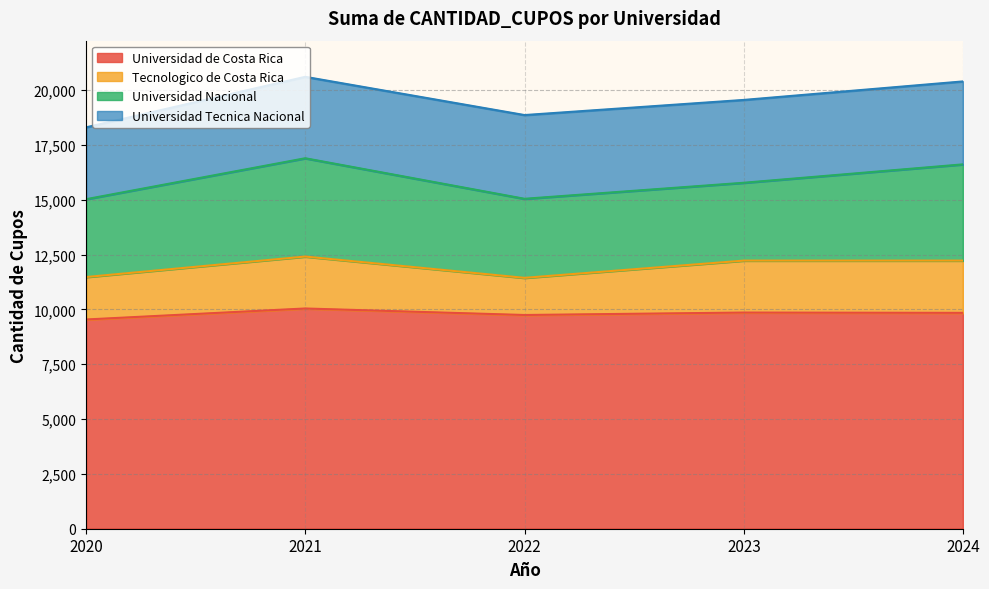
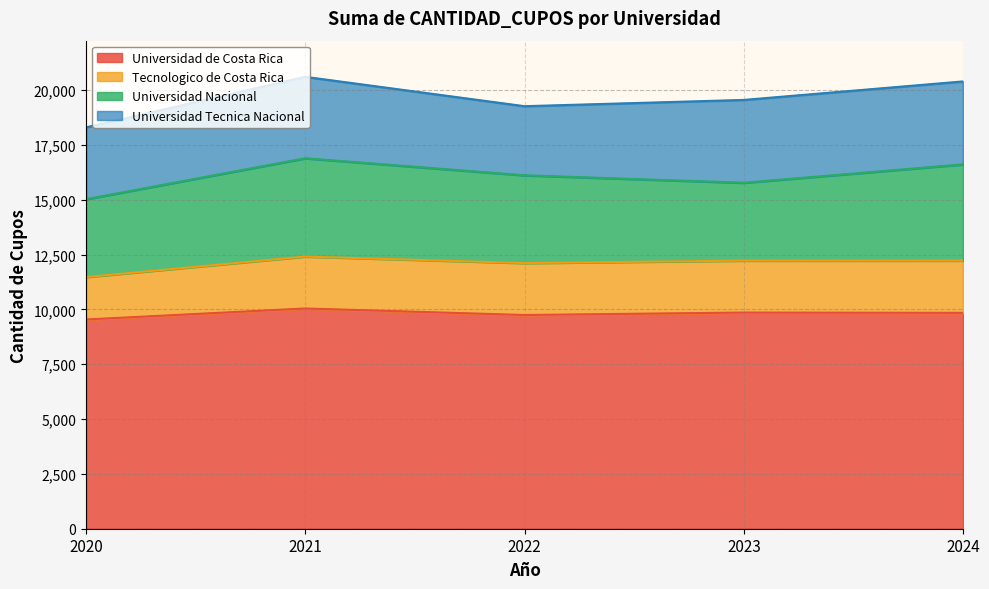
Tecnologico de Costa Rica, 2022: 1,700 -> 2,400
Universidad Nacional, 2022: 3,600 -> 4,000
Universidad Tecnica Nacional, 2022: 3,800 -> 3,200
